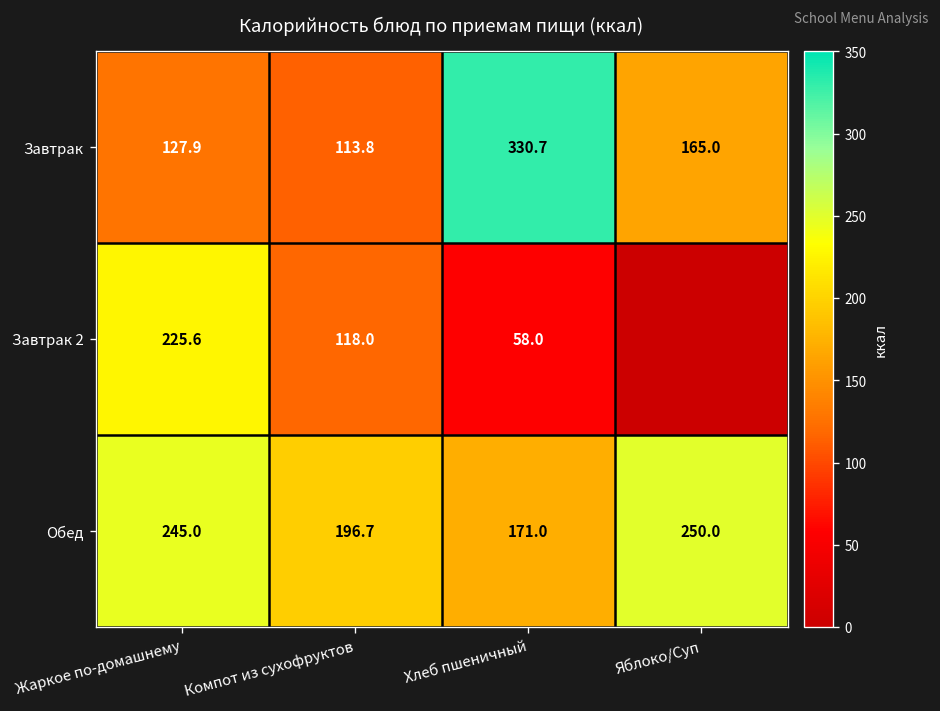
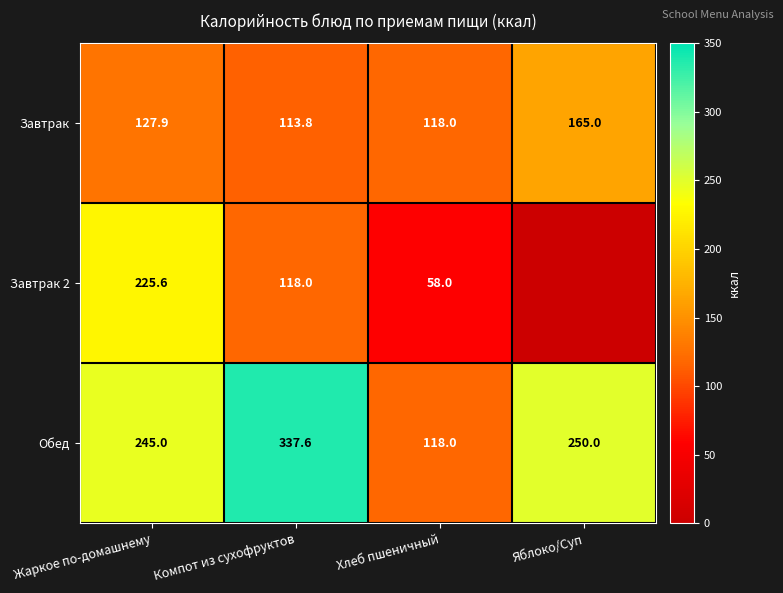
Завтрак, Хлеб пшеничный: 330.7 -> 118.0
Обед, Компот из сухофруктов: 196.7 -> 337.6
Обед, Хлеб пшеничный: 171.0 -> 118.0
